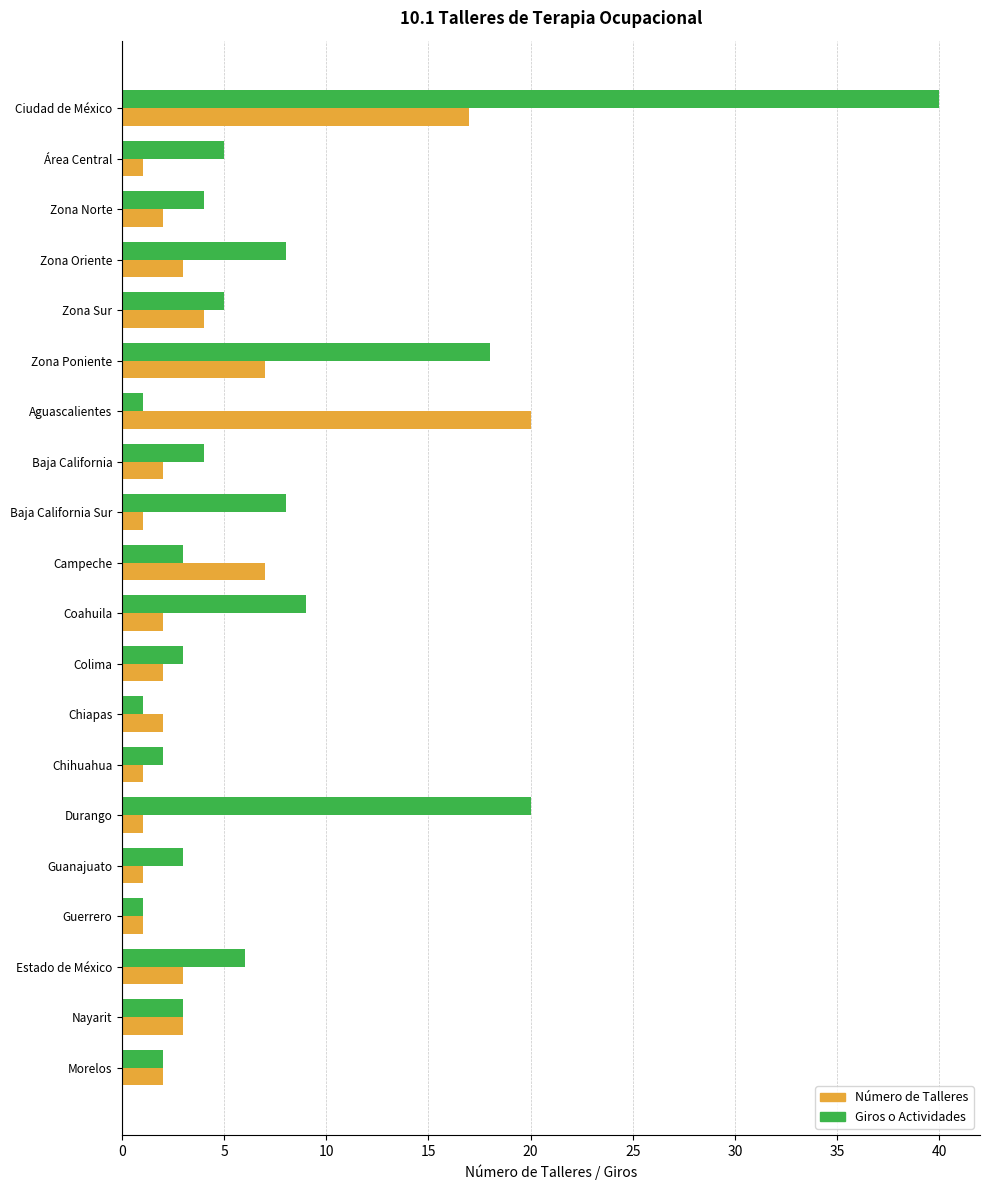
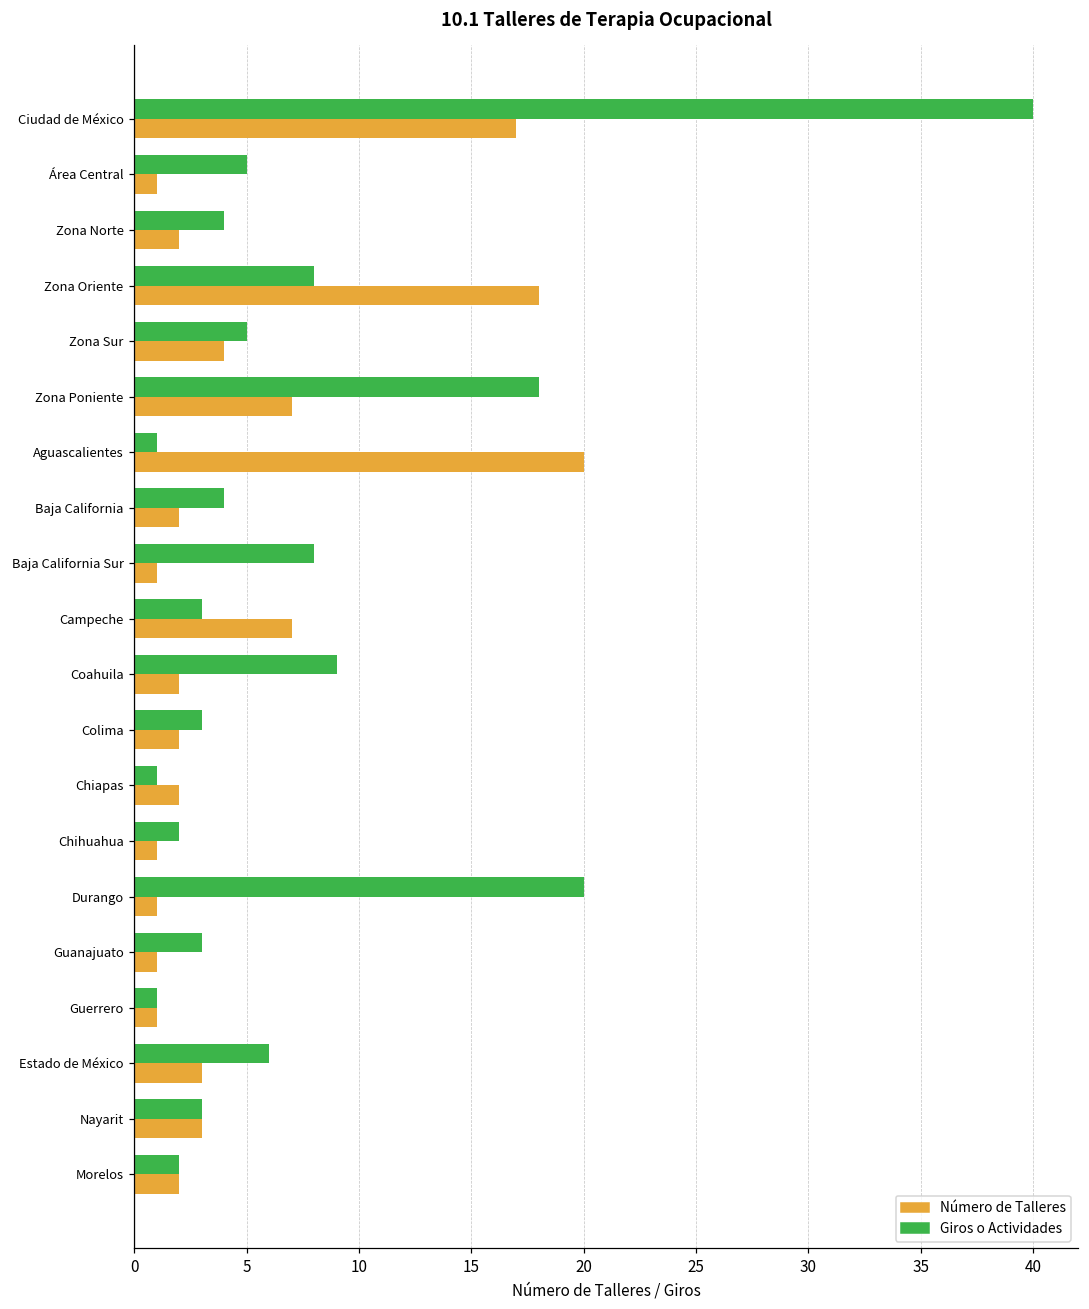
Número de Talleres, Zona Oriente: 3 -> 18
